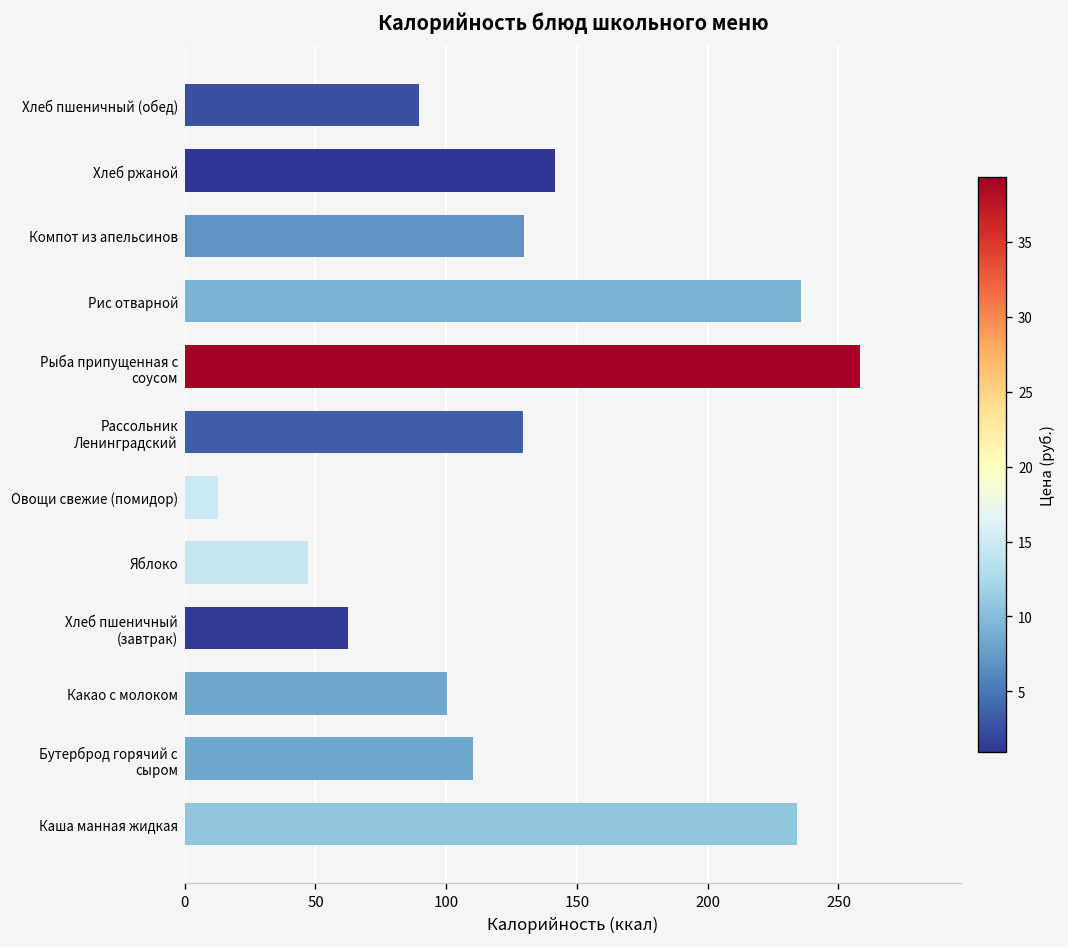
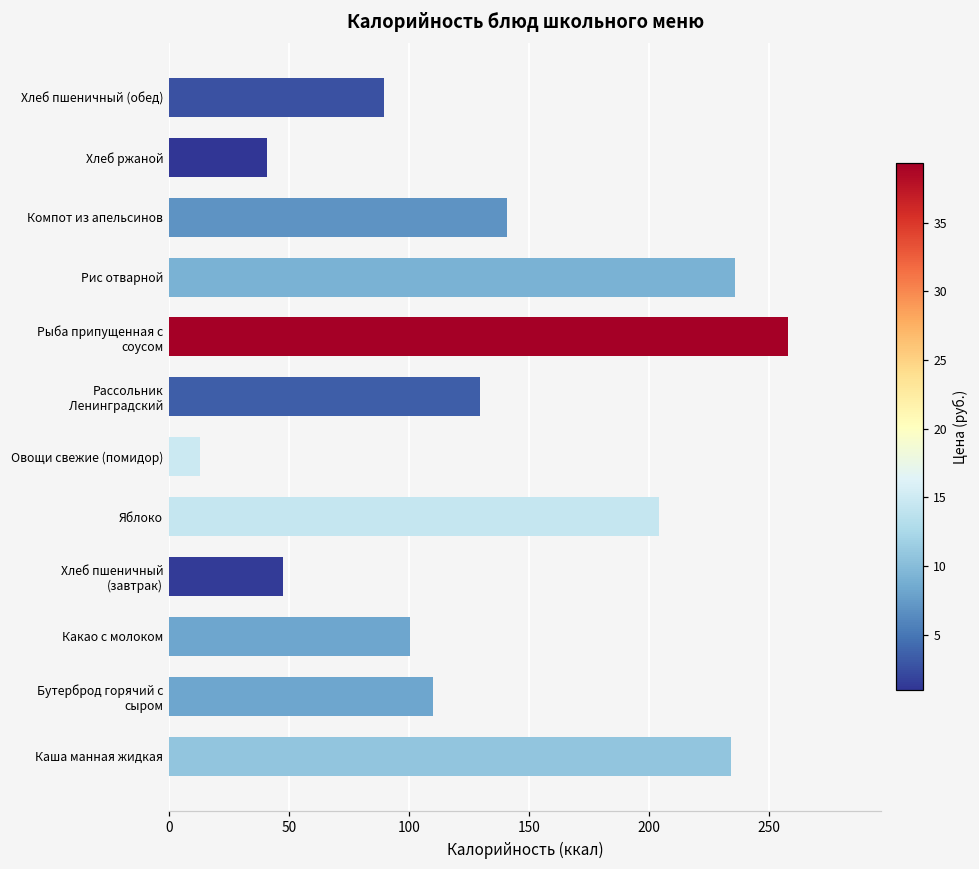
Хлеб ржаной: 142 -> 41
Компот из апельсинов: 130 -> 141
Яблоко: 47 -> 204
Хлеб пшеничный (завтрак): 63 -> 47
